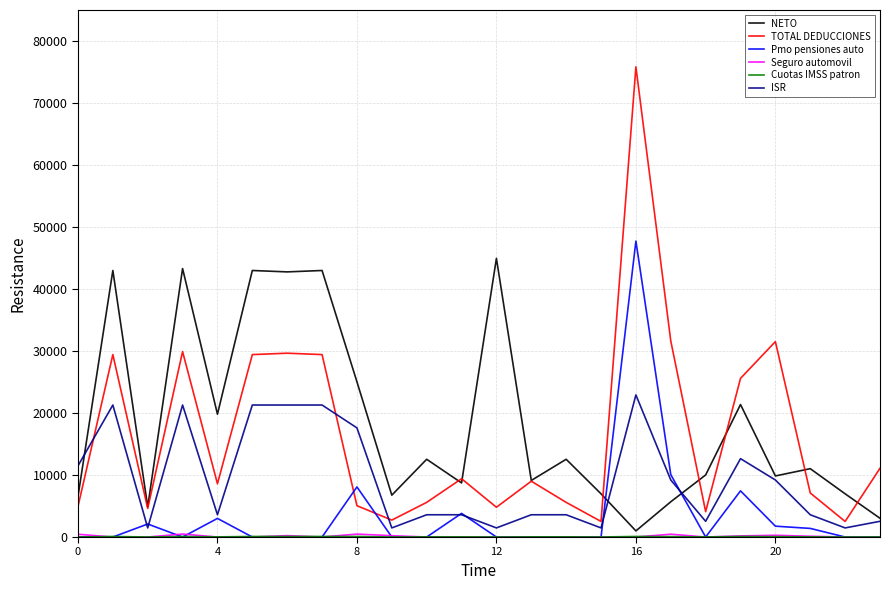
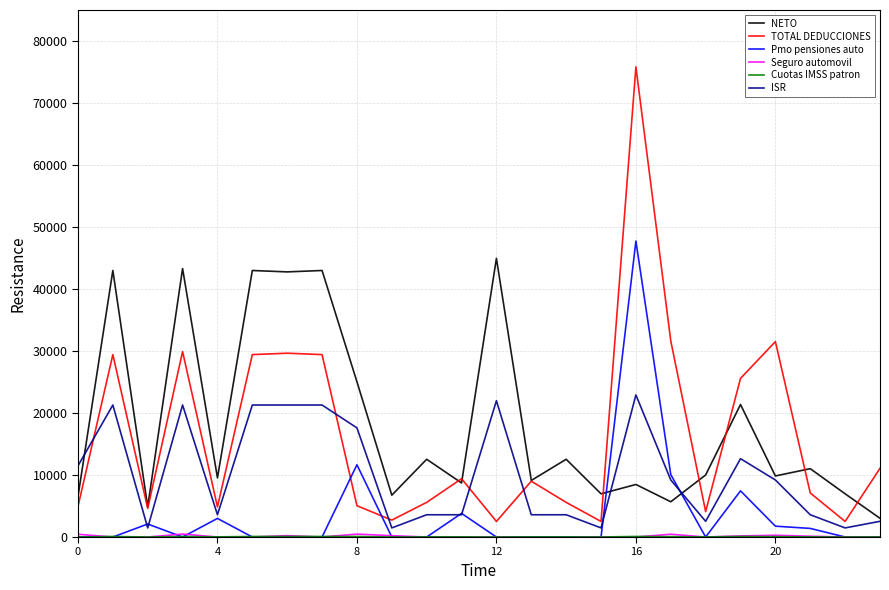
NETO, 4: 20000 -> 10000
TOTAL DEDUCCIONES, 4: 9000 -> 5000
Pmo pensiones auto, 8: 8000 -> 12000
TOTAL DEDUCCIONES, 12: 5000 -> 3000
ISR, 12: 1000 -> 22000
NETO, 16: 1000 -> 8000
